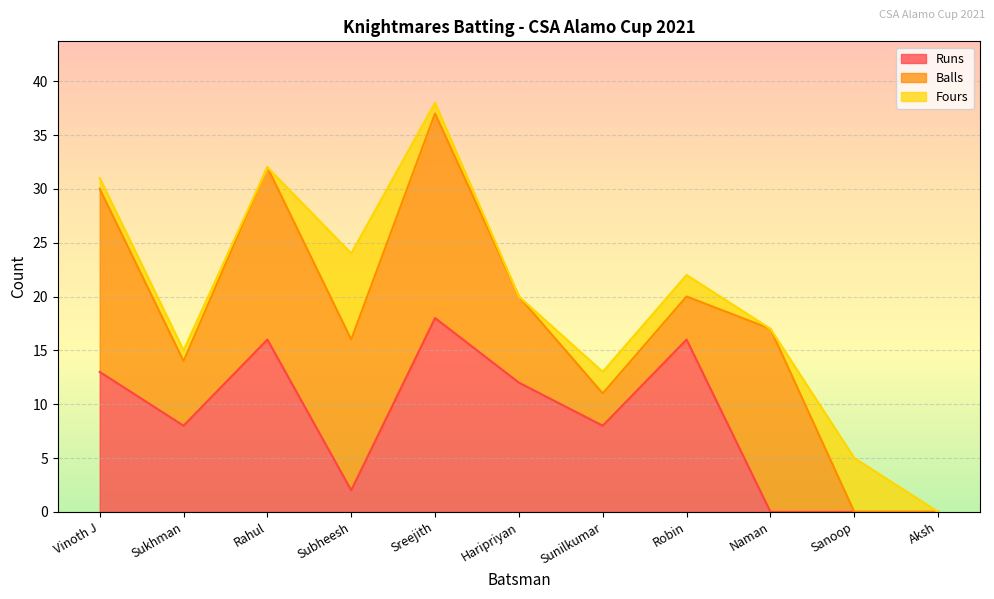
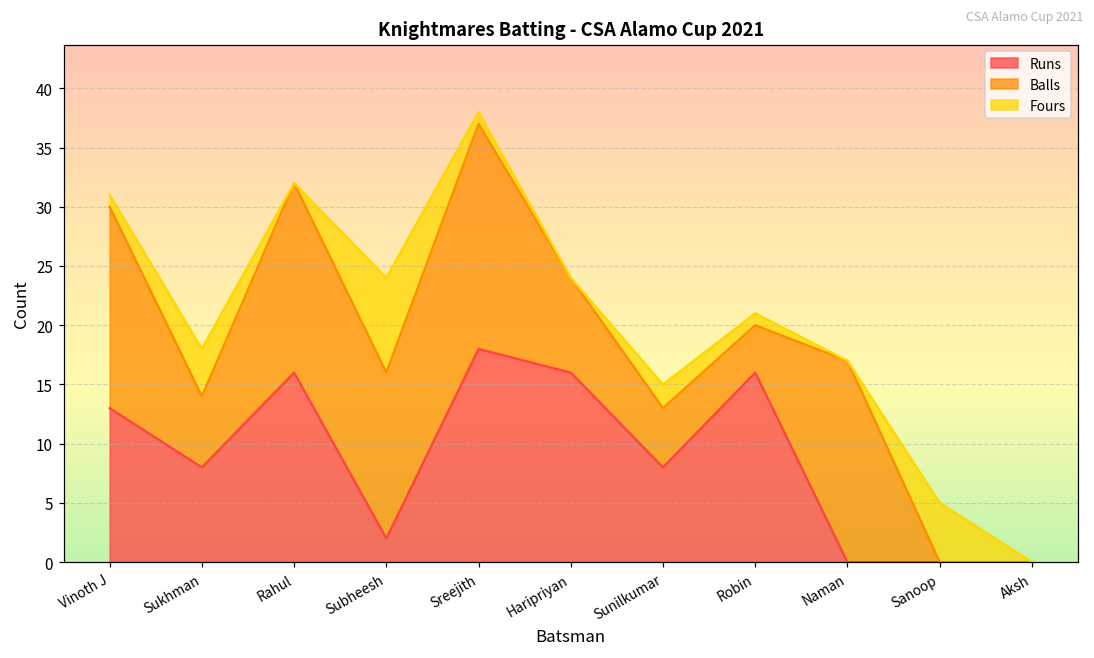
Fours, Sukhman: 1 -> 4
Runs, Haripriyan: 12 -> 16
Balls, Sunilkumar: 3 -> 5
Fours, Robin: 2 -> 1
